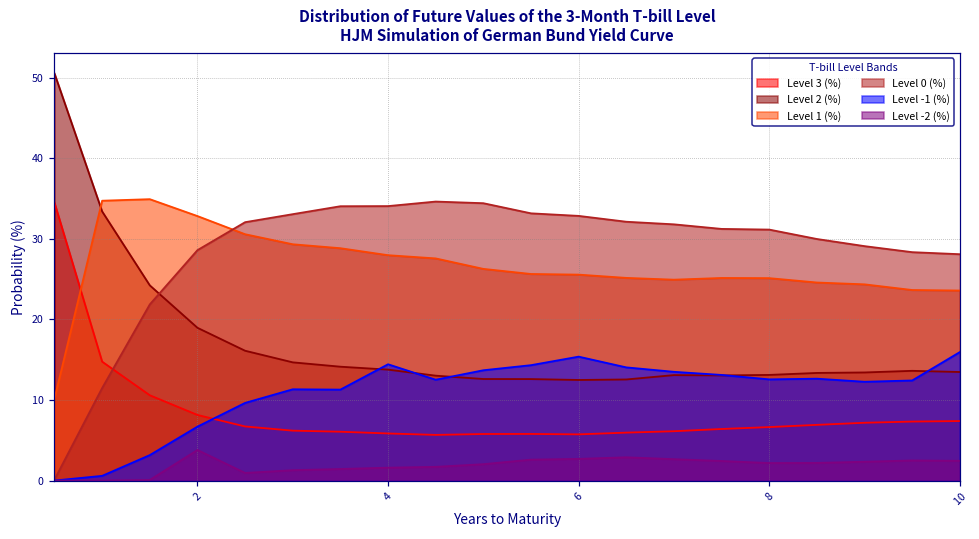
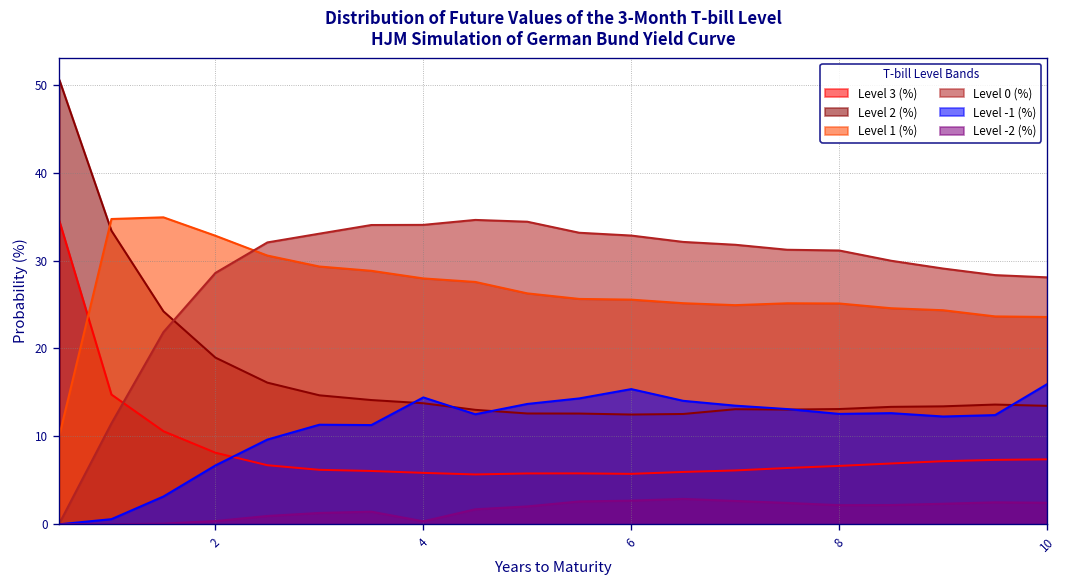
Level -2 (%), 2: 4 -> 0
Level -2 (%), 4: 2 -> 0
